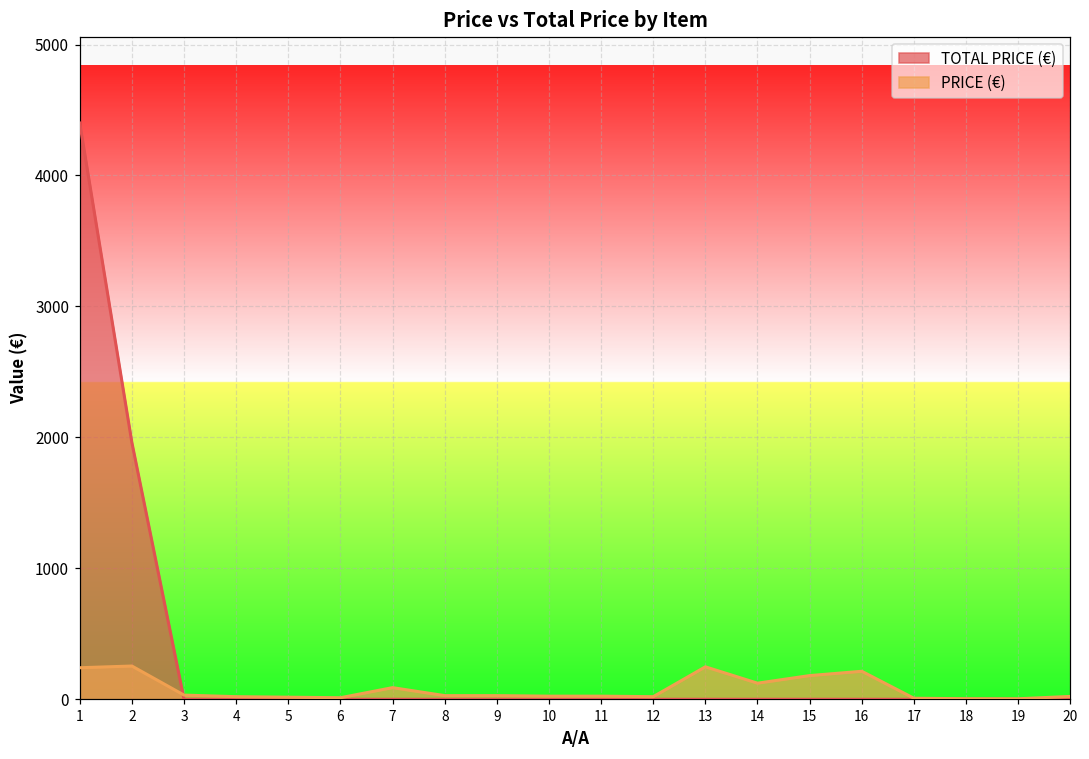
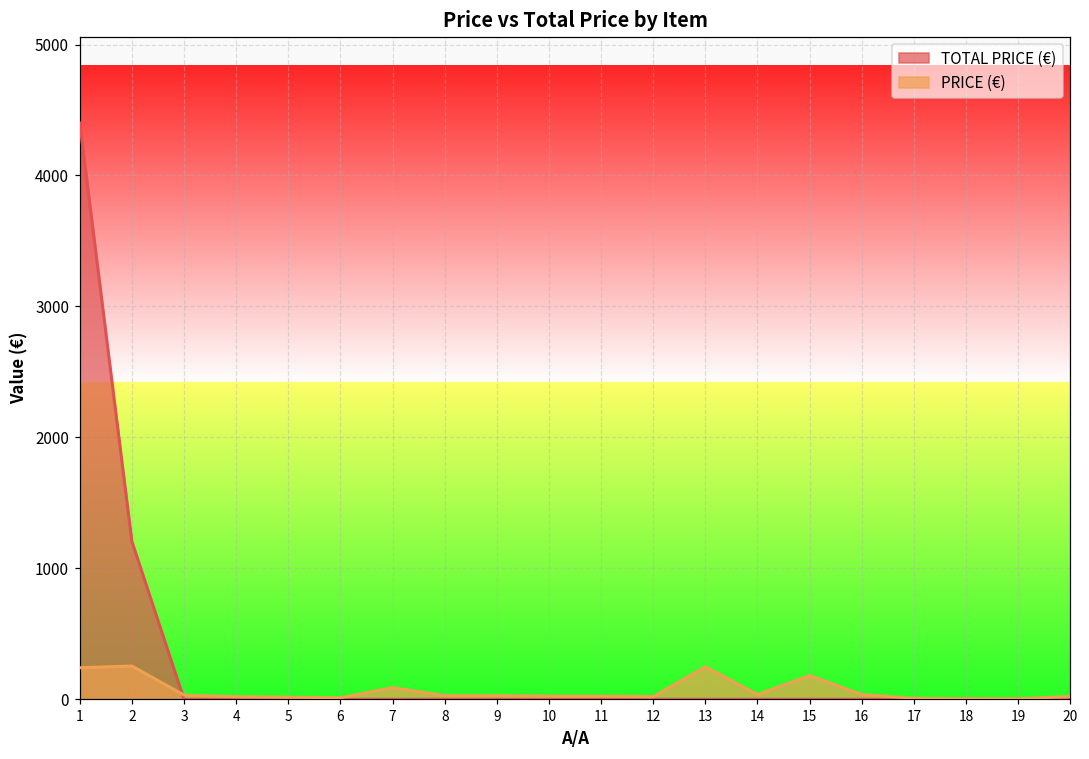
TOTAL PRICE (€), 2: 1960 -> 1210
PRICE (€), 14: 120 -> 40
PRICE (€), 16: 210 -> 40
